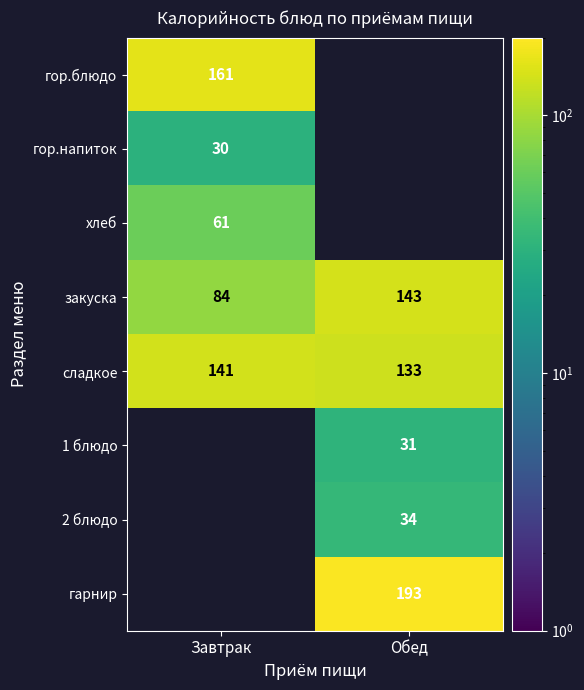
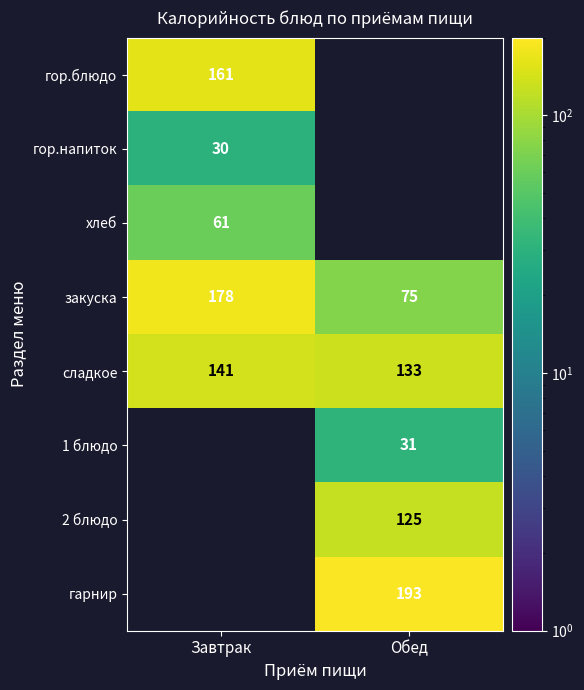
закуска, Завтрак: 84 -> 178
закуска, Обед: 143 -> 75
2 блюдо, Обед: 34 -> 125
